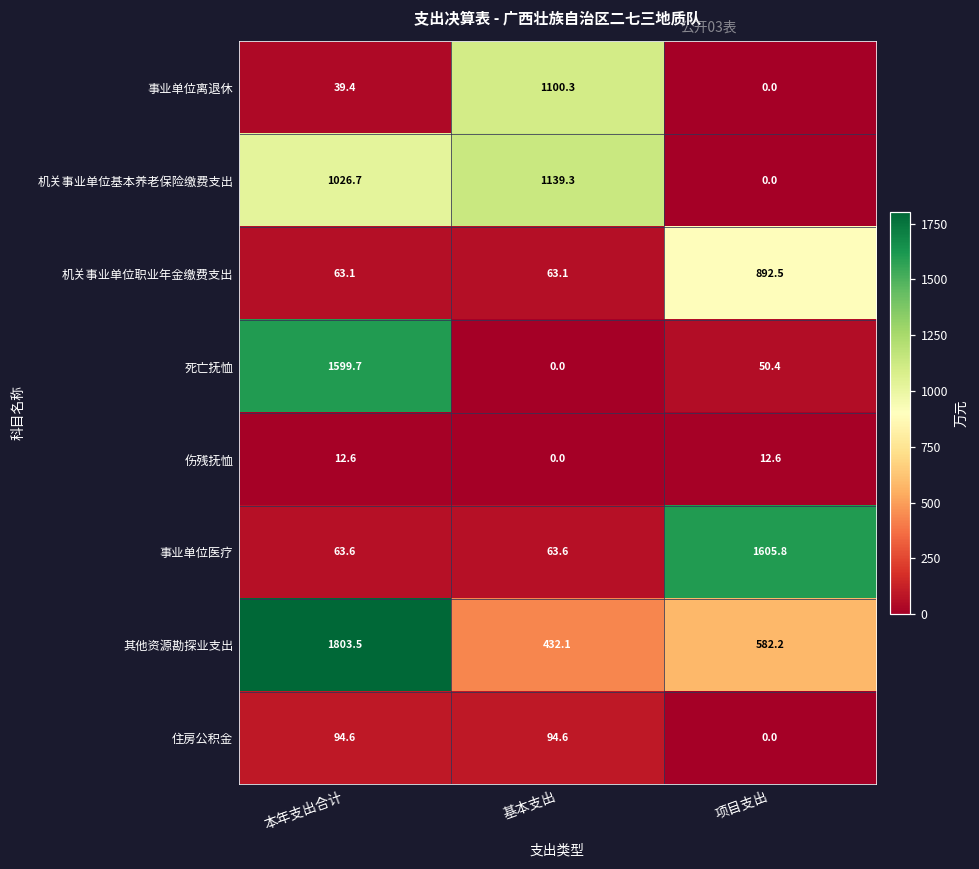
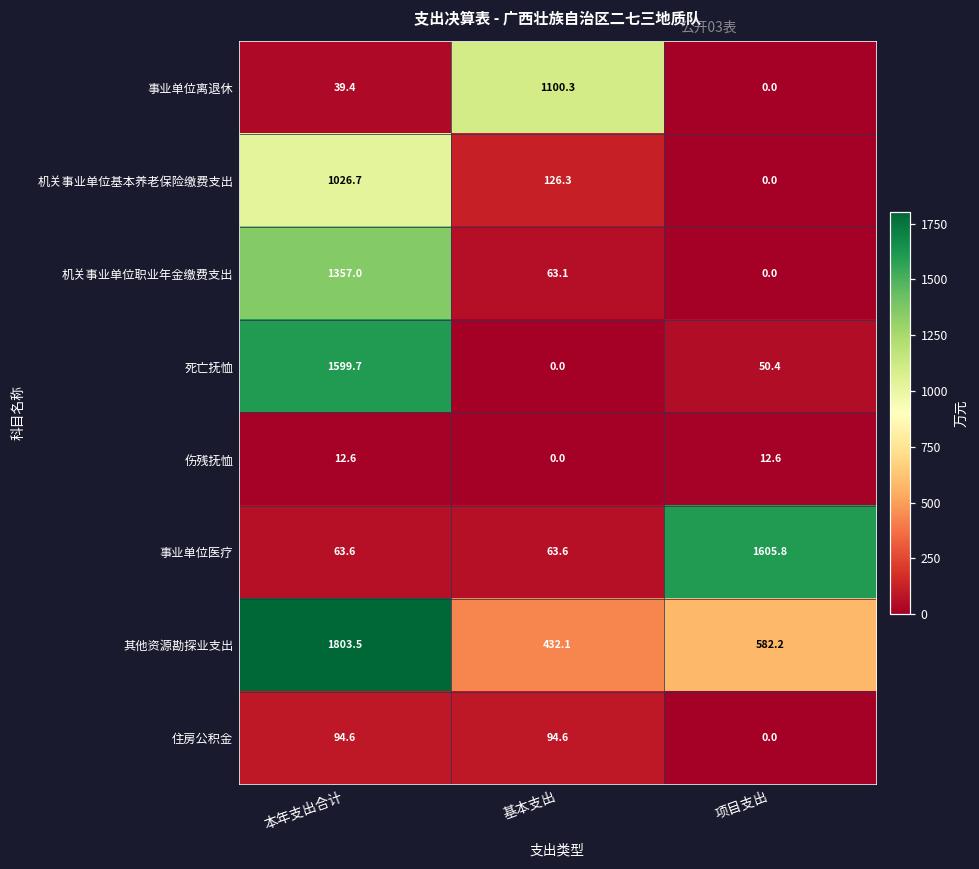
机关事业单位基本养老保险缴费支出, 基本支出: 1139.3 -> 126.3
机关事业单位职业年金缴费支出, 本年支出合计: 63.1 -> 1357.0
机关事业单位职业年金缴费支出, 项目支出: 892.5 -> 0.0
